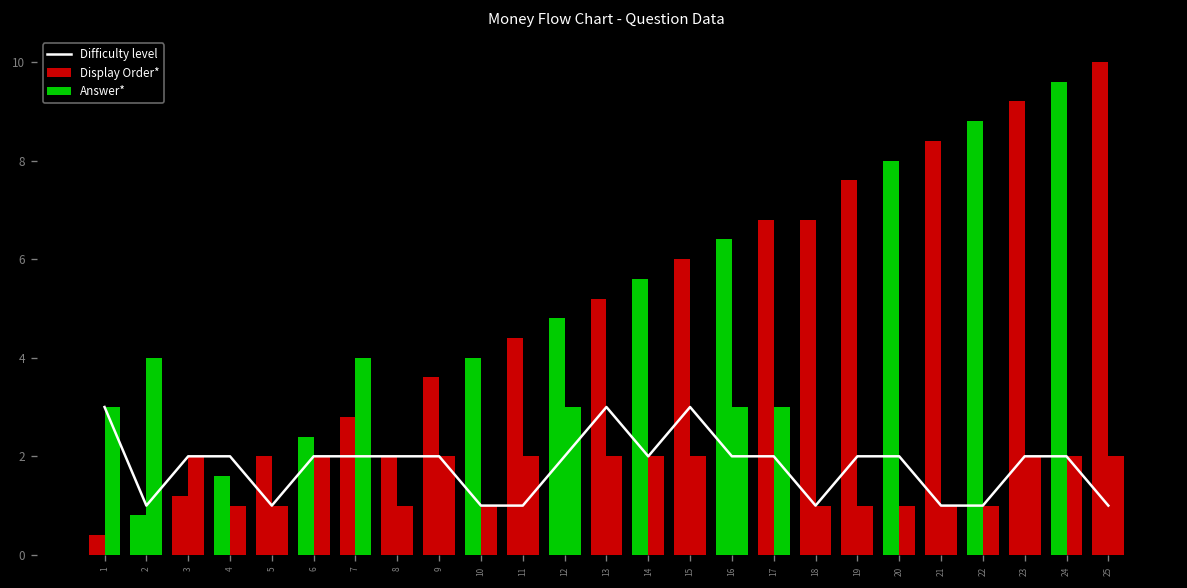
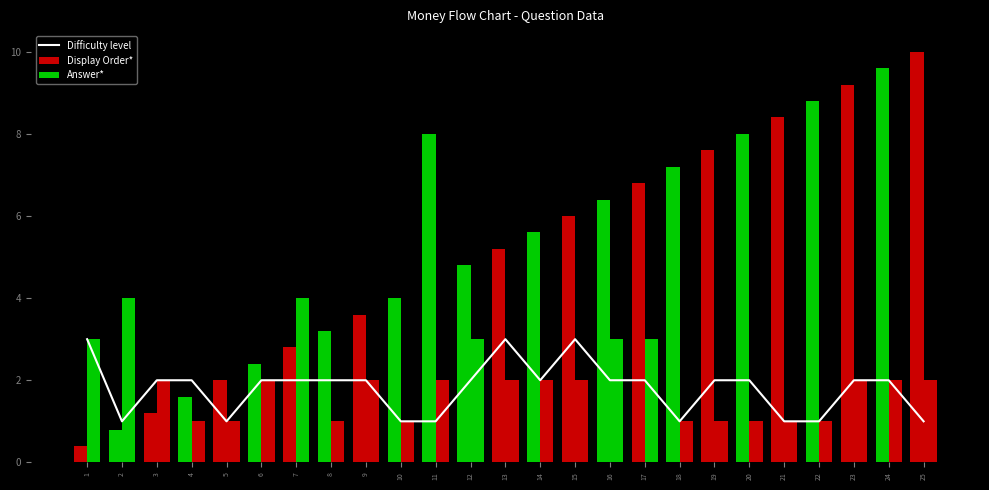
Display Order*, 8: 2.0 -> 3.2
Display Order*, 11: 4.4 -> 8.0
Display Order*, 18: 6.8 -> 7.2
